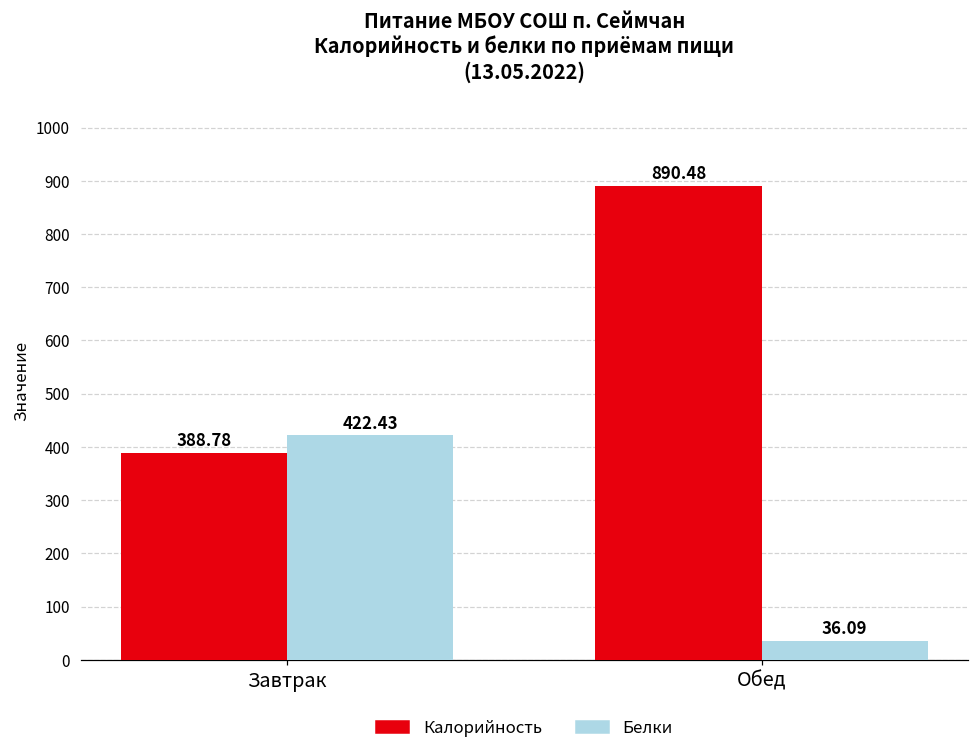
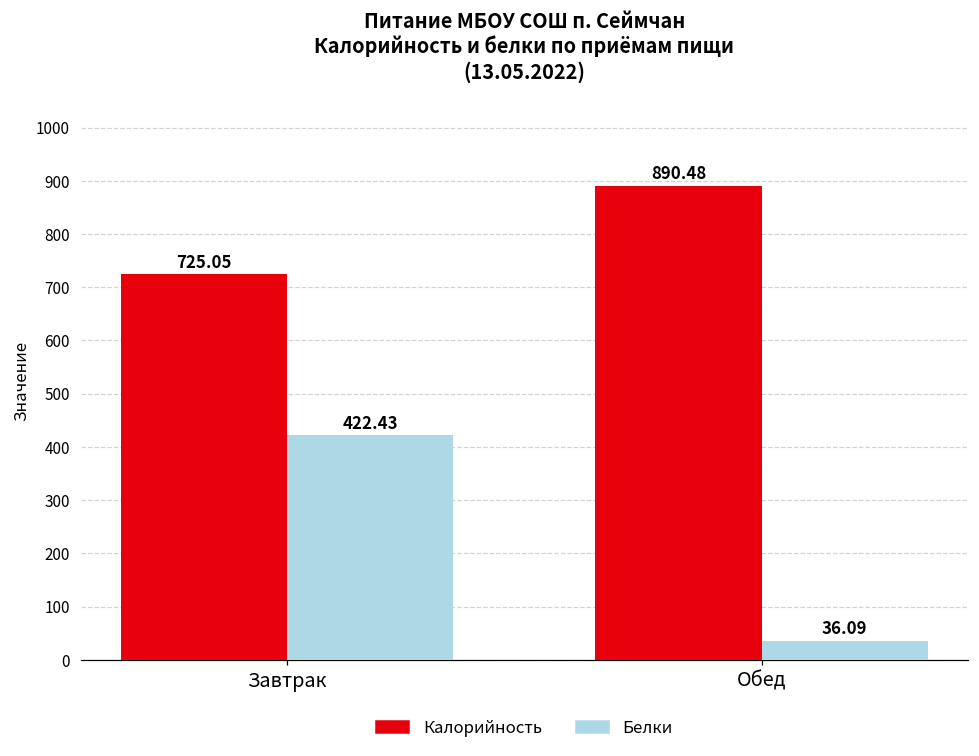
Калорийность, Завтрак: 388.78 -> 725.05
